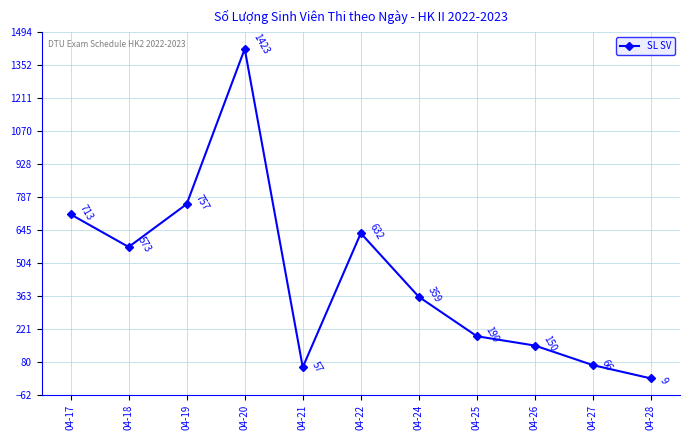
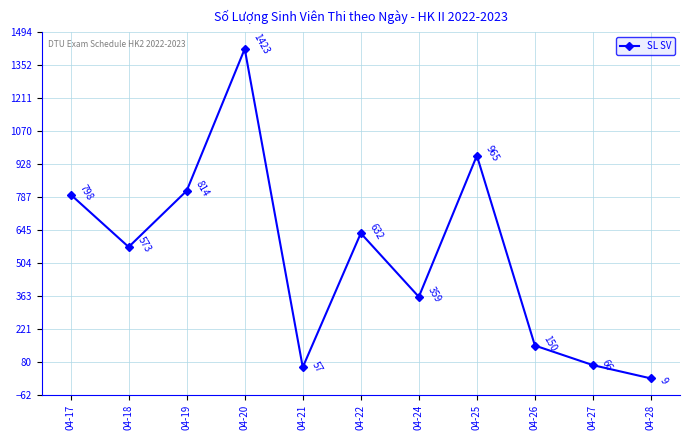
04-17: 713 -> 798
04-19: 757 -> 814
04-25: 190 -> 965
